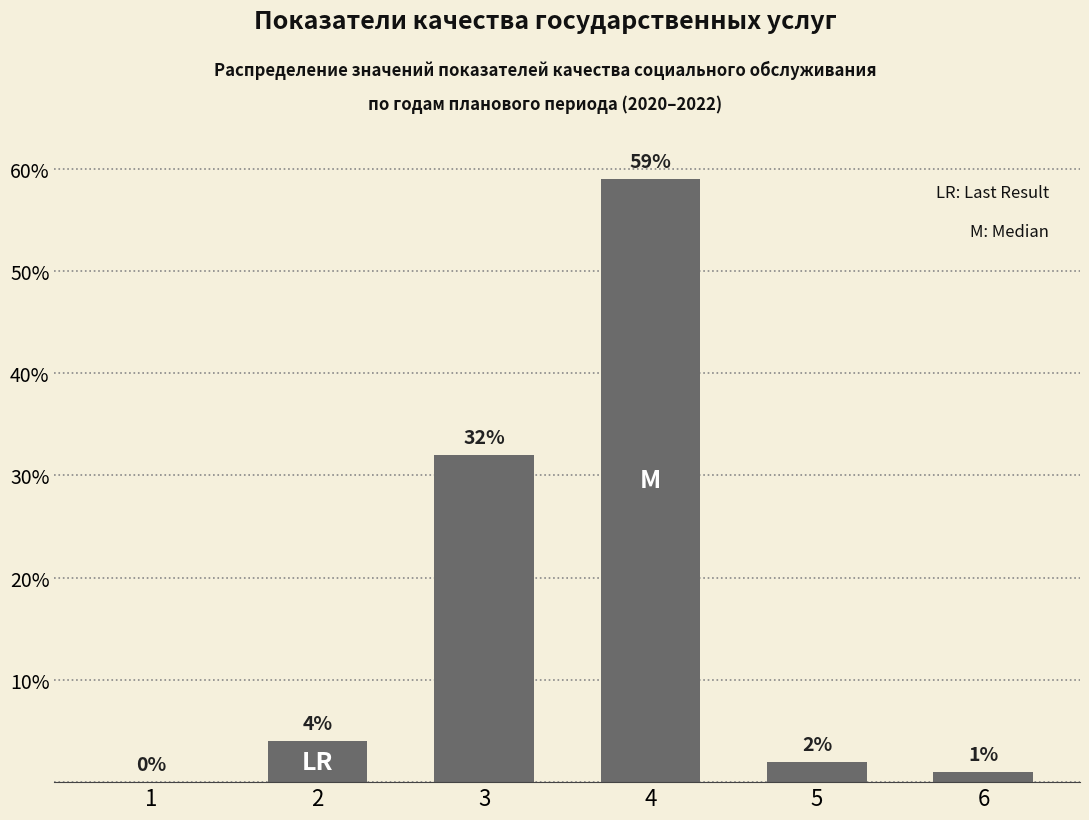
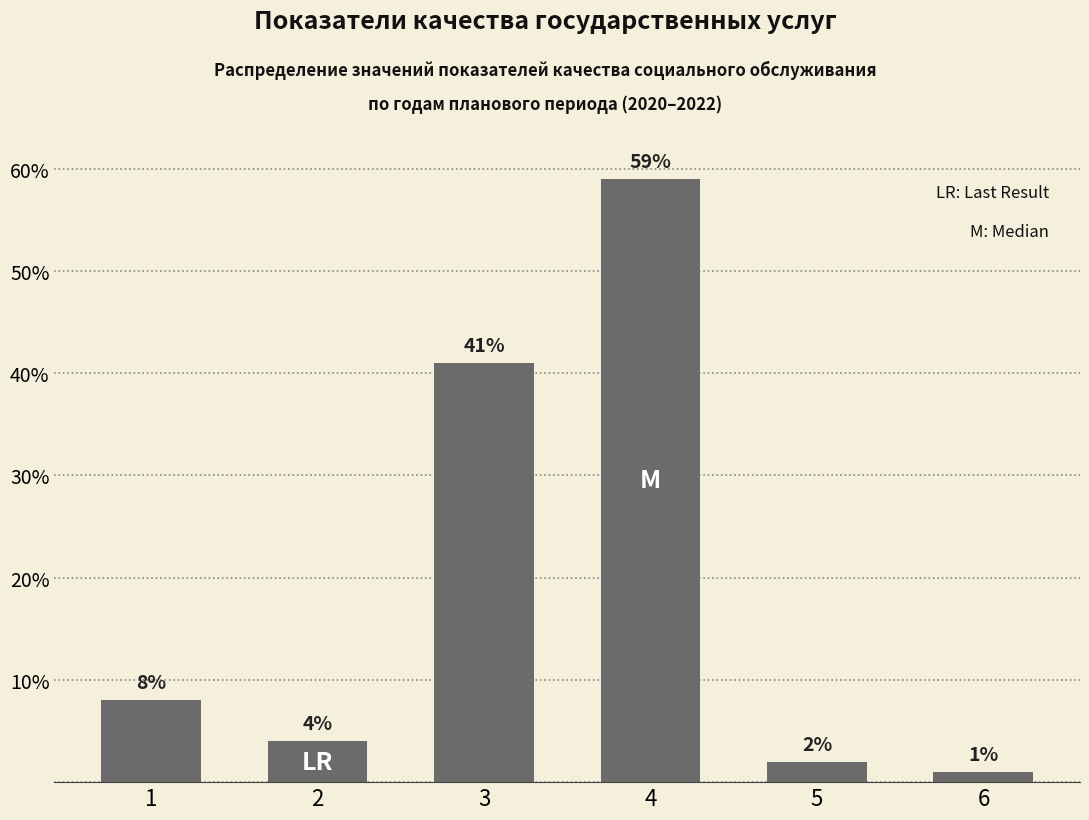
1: 0% -> 8%
3: 32% -> 41%
